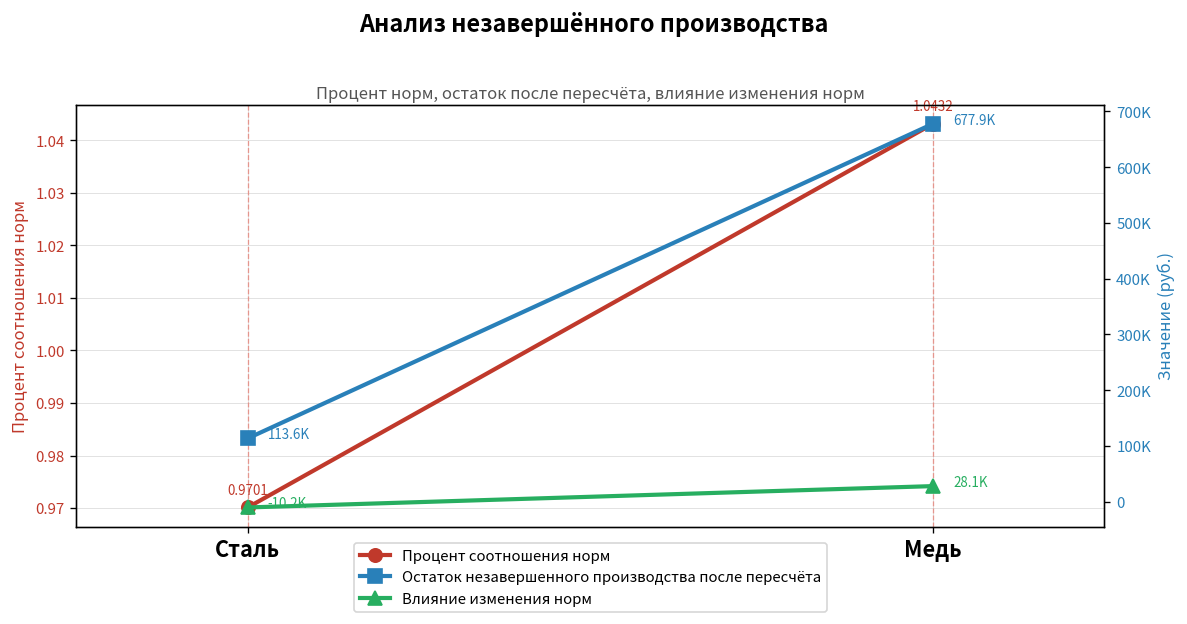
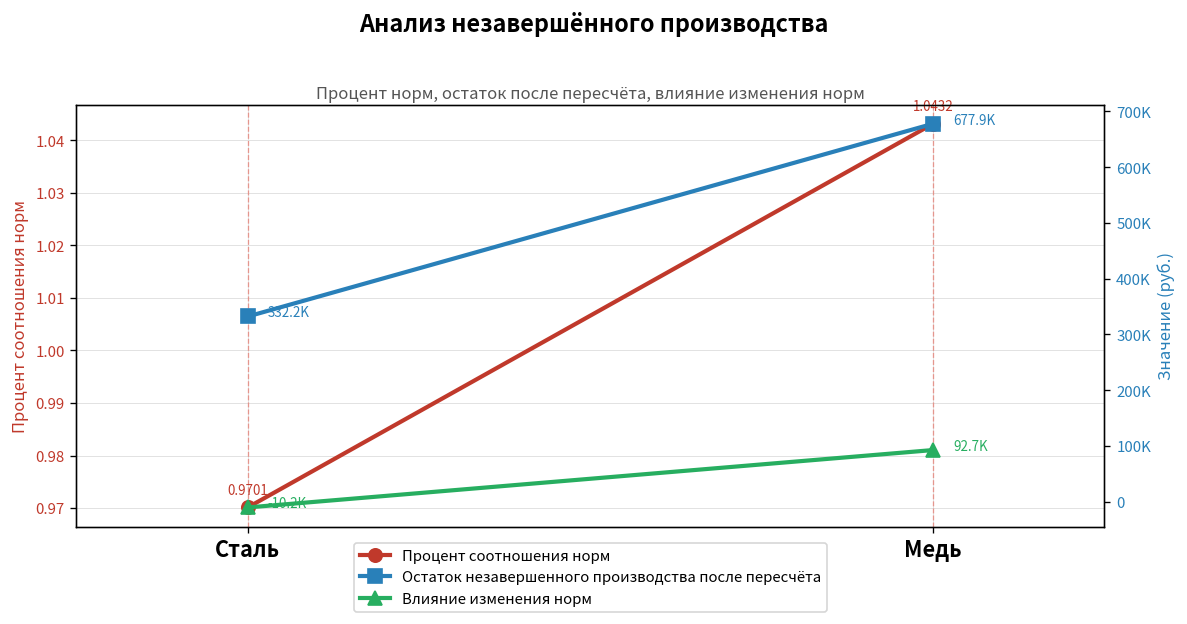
Остаток незавершенного производства после пересчёта, Сталь: 113.6K -> 332.2K
Влияние изменения норм, Медь: 28.1K -> 92.7K
